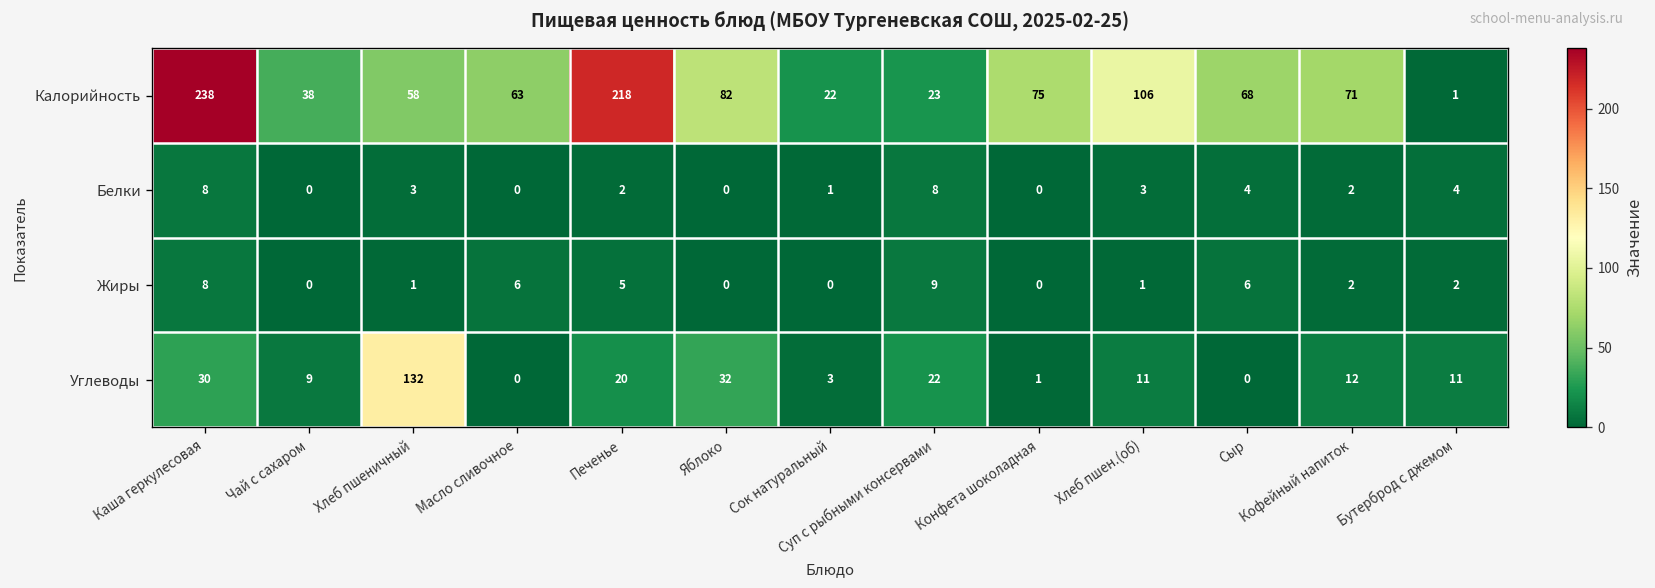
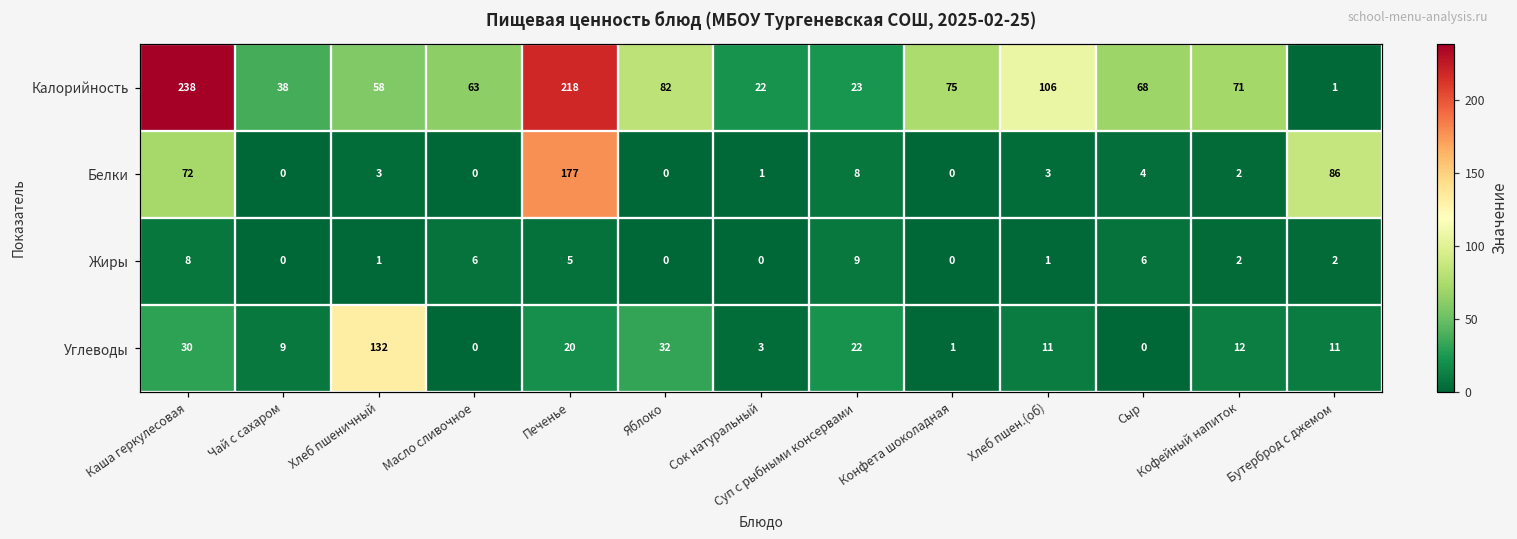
Белки, Каша геркулесовая: 8 -> 72
Белки, Печенье: 2 -> 177
Белки, Бутерброд с джемом: 4 -> 86
